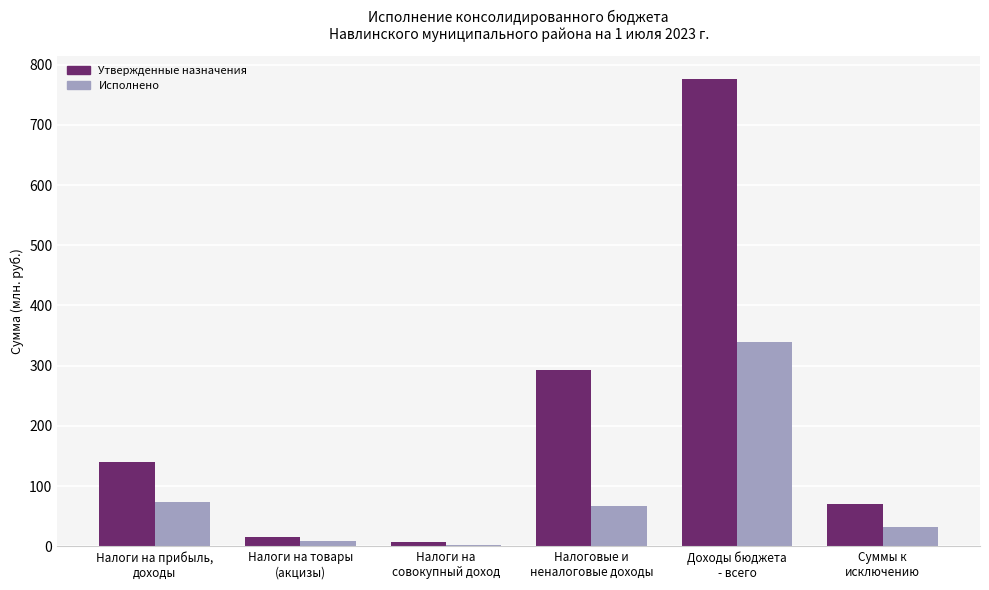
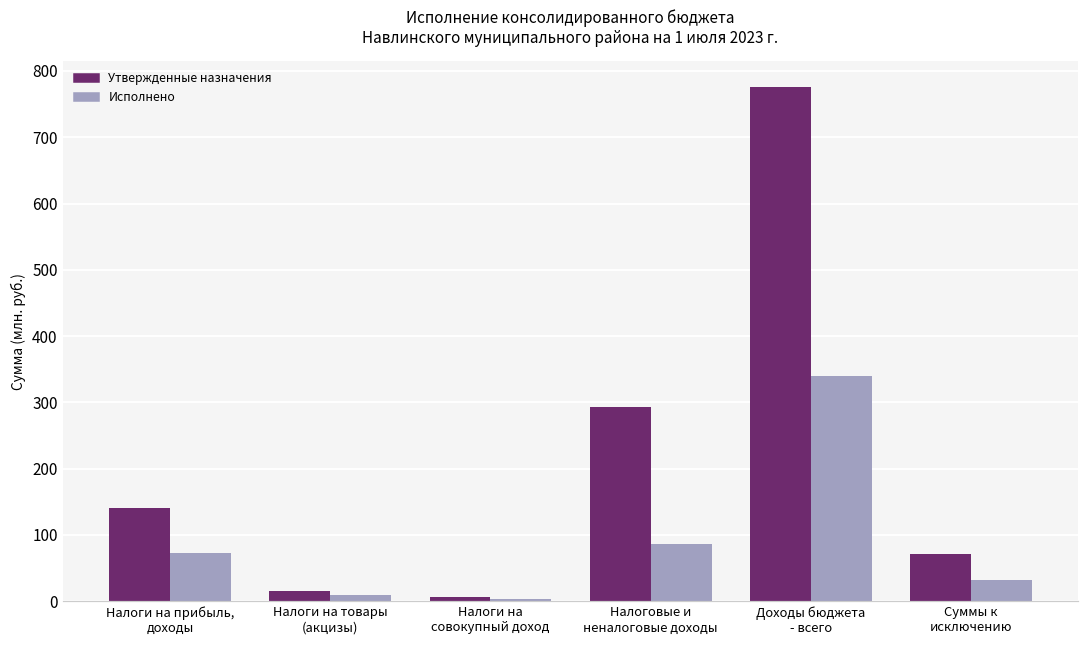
Исполнено, Налоговые и неналоговые доходы: 70 -> 90
